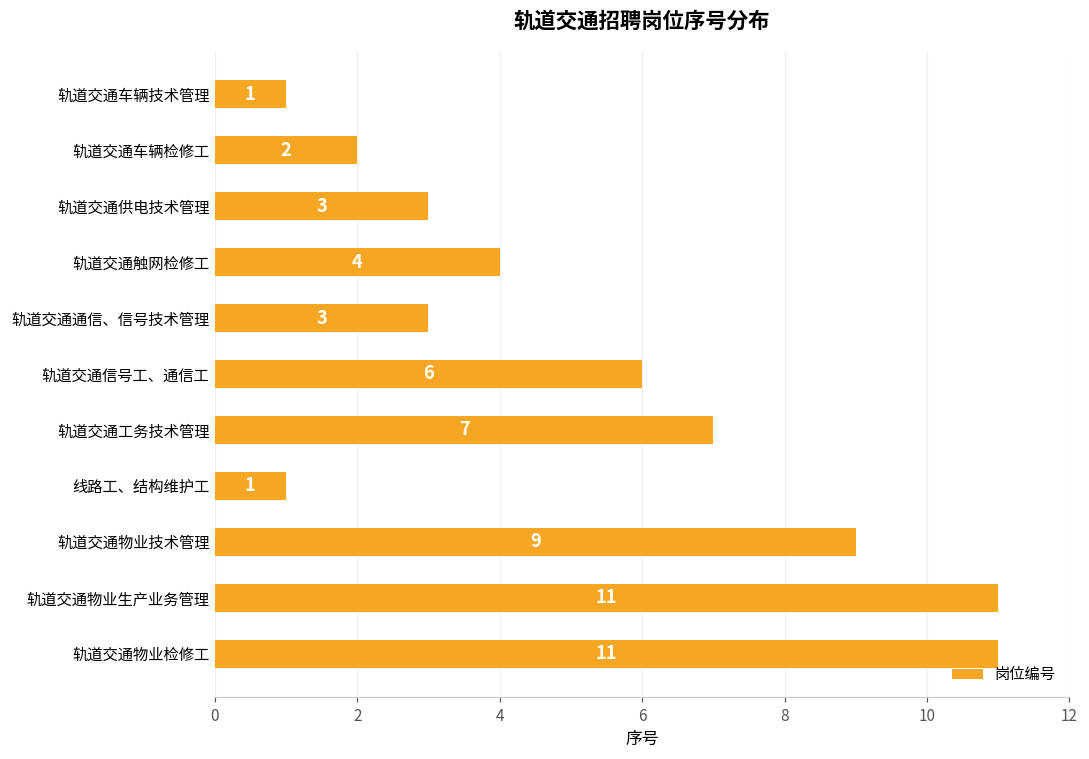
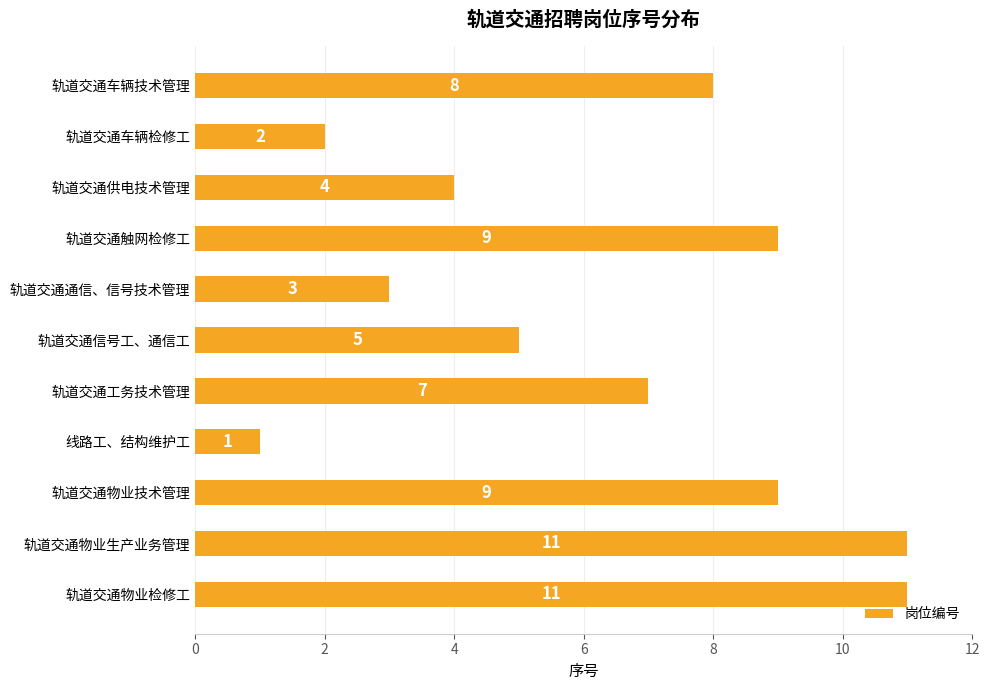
轨道交通车辆技术管理: 1 -> 8
轨道交通供电技术管理: 3 -> 4
轨道交通触网检修工: 4 -> 9
轨道交通信号工、通信工: 6 -> 5
